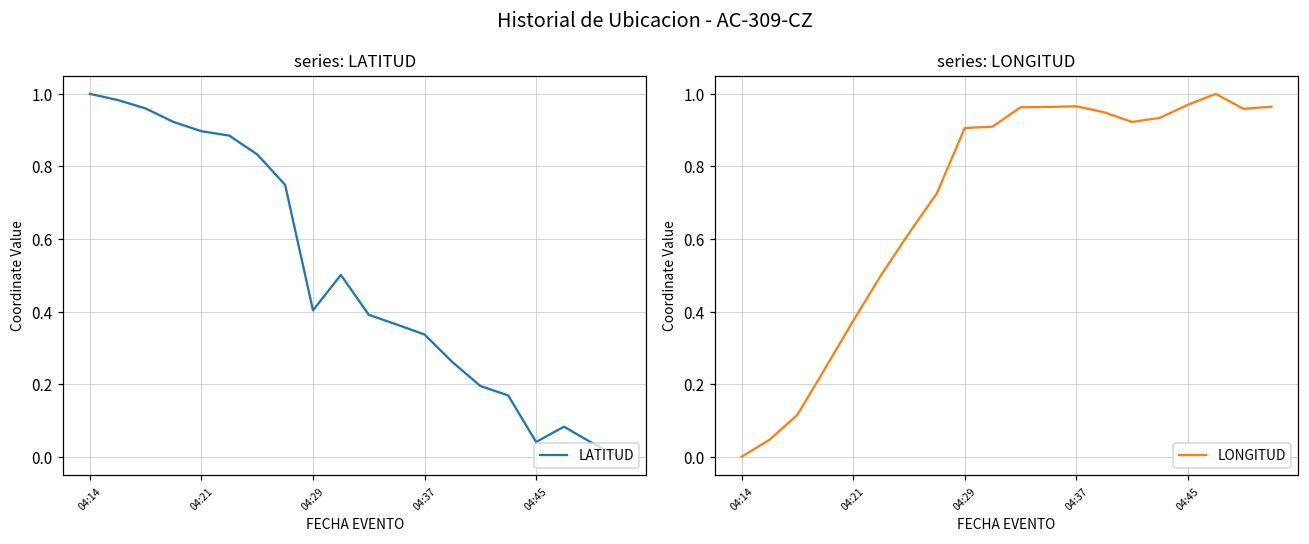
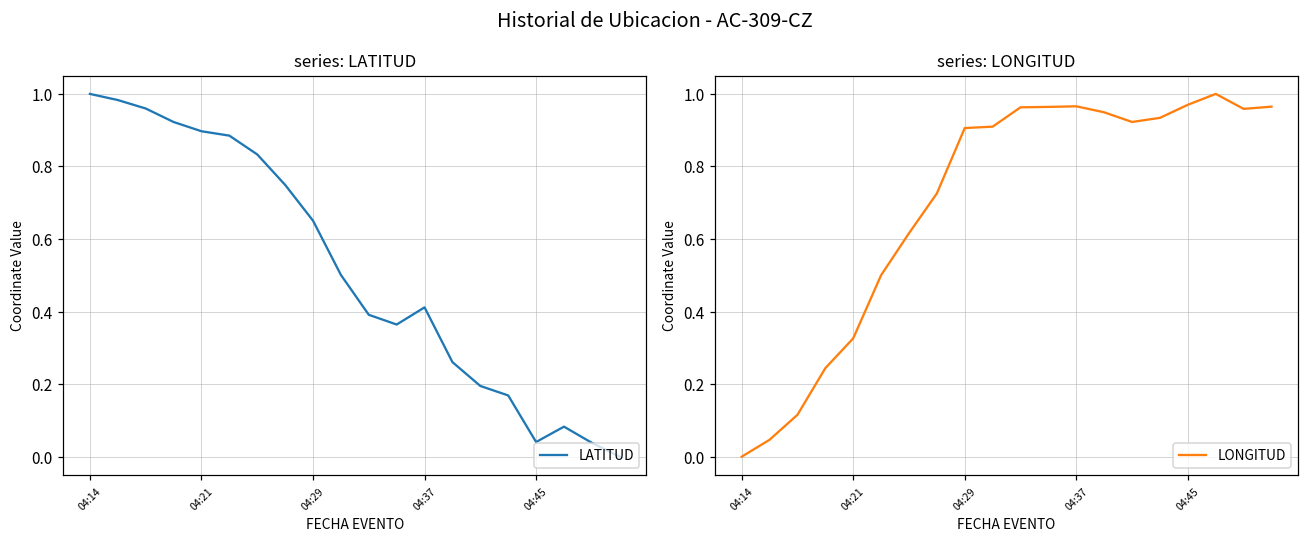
series: LATITUD, 04:29: 0.40 -> 0.65
series: LATITUD, 04:37: 0.34 -> 0.41
series: LONGITUD, 04:21: 0.37 -> 0.33
